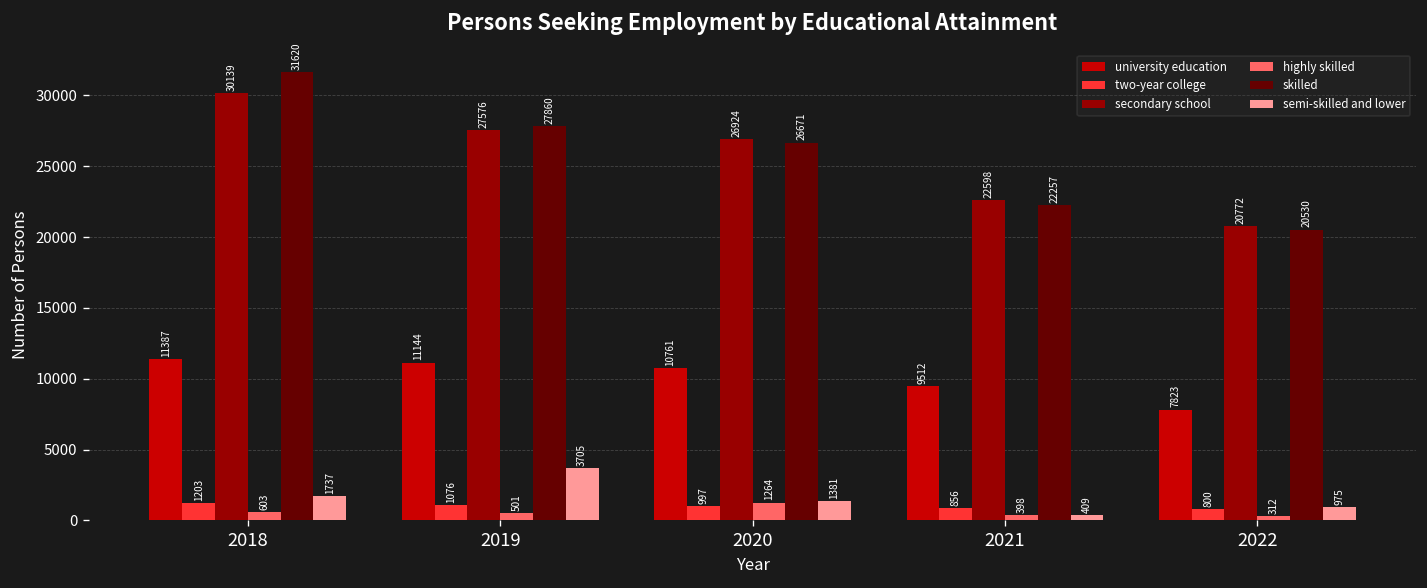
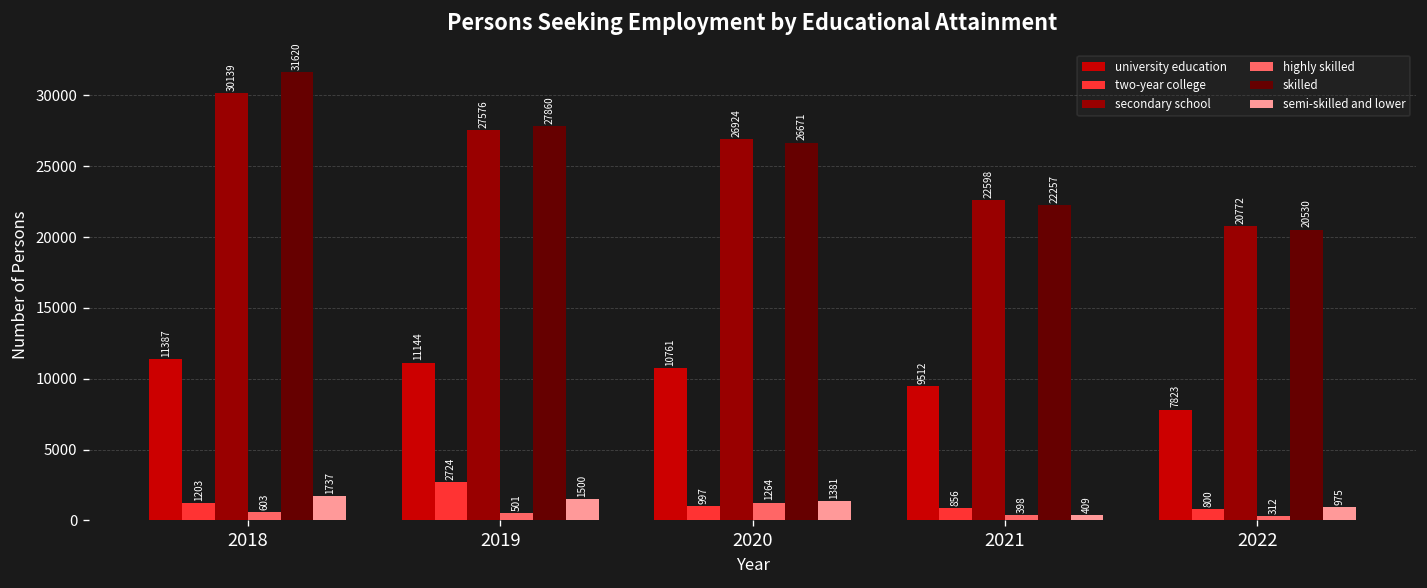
two-year college, 2019: 1076 -> 2724
semi-skilled and lower, 2019: 3705 -> 1500
